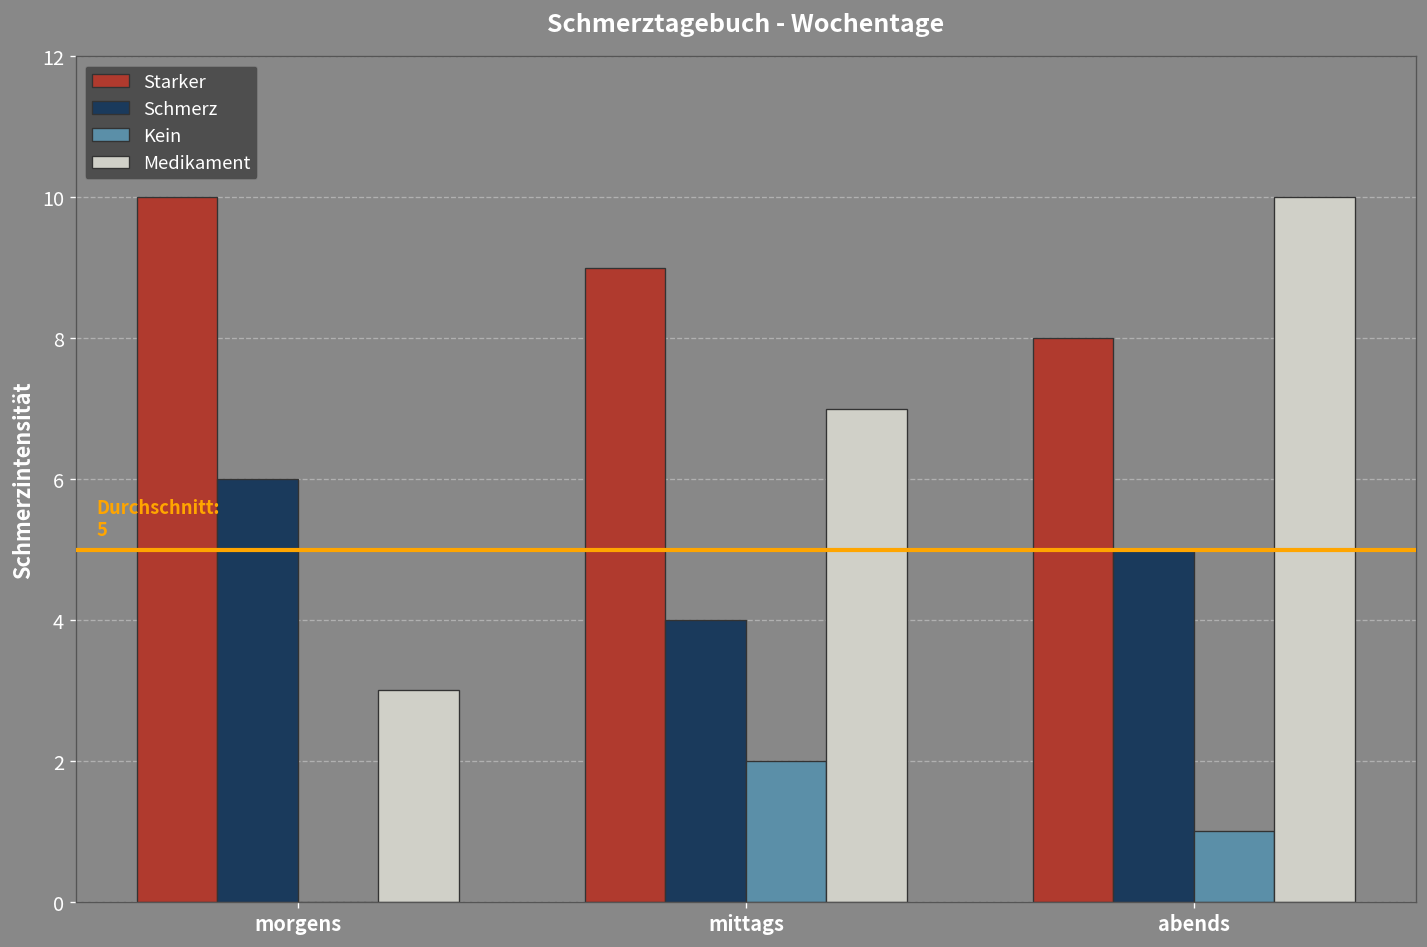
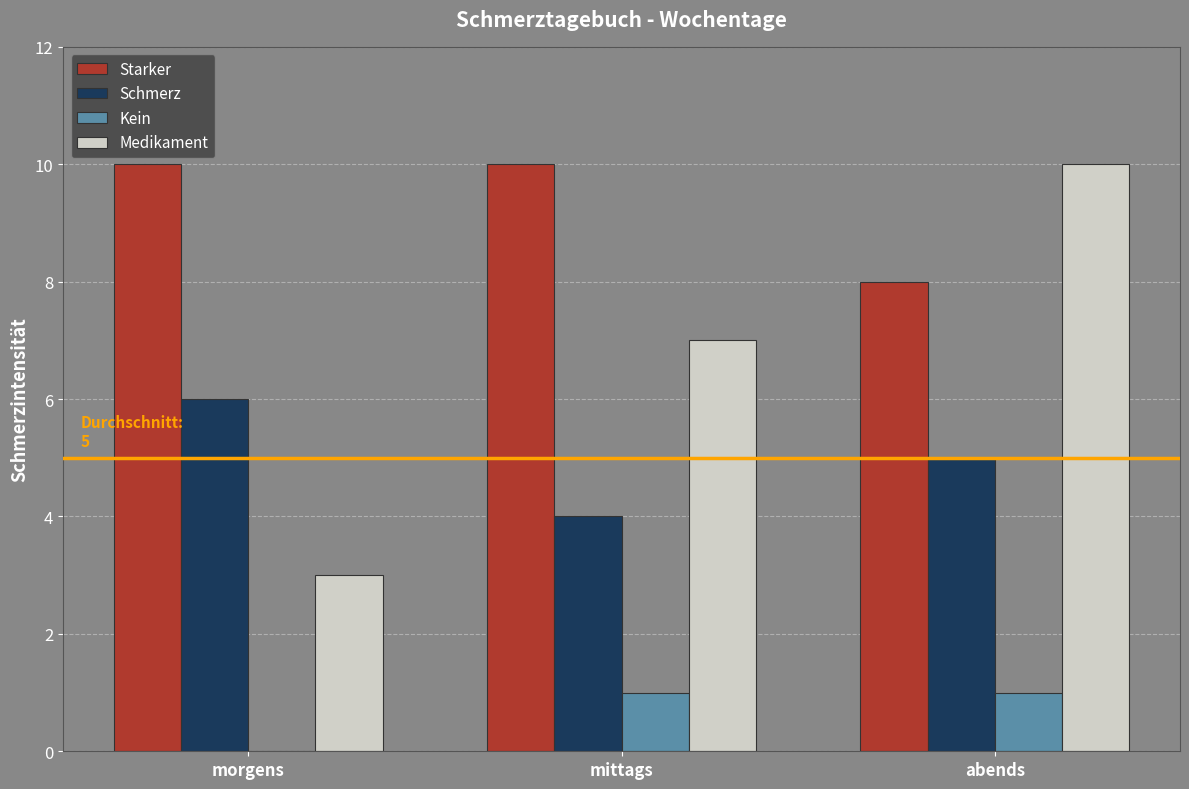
Starker, mittags: 9 -> 10
Kein, mittags: 2 -> 1
